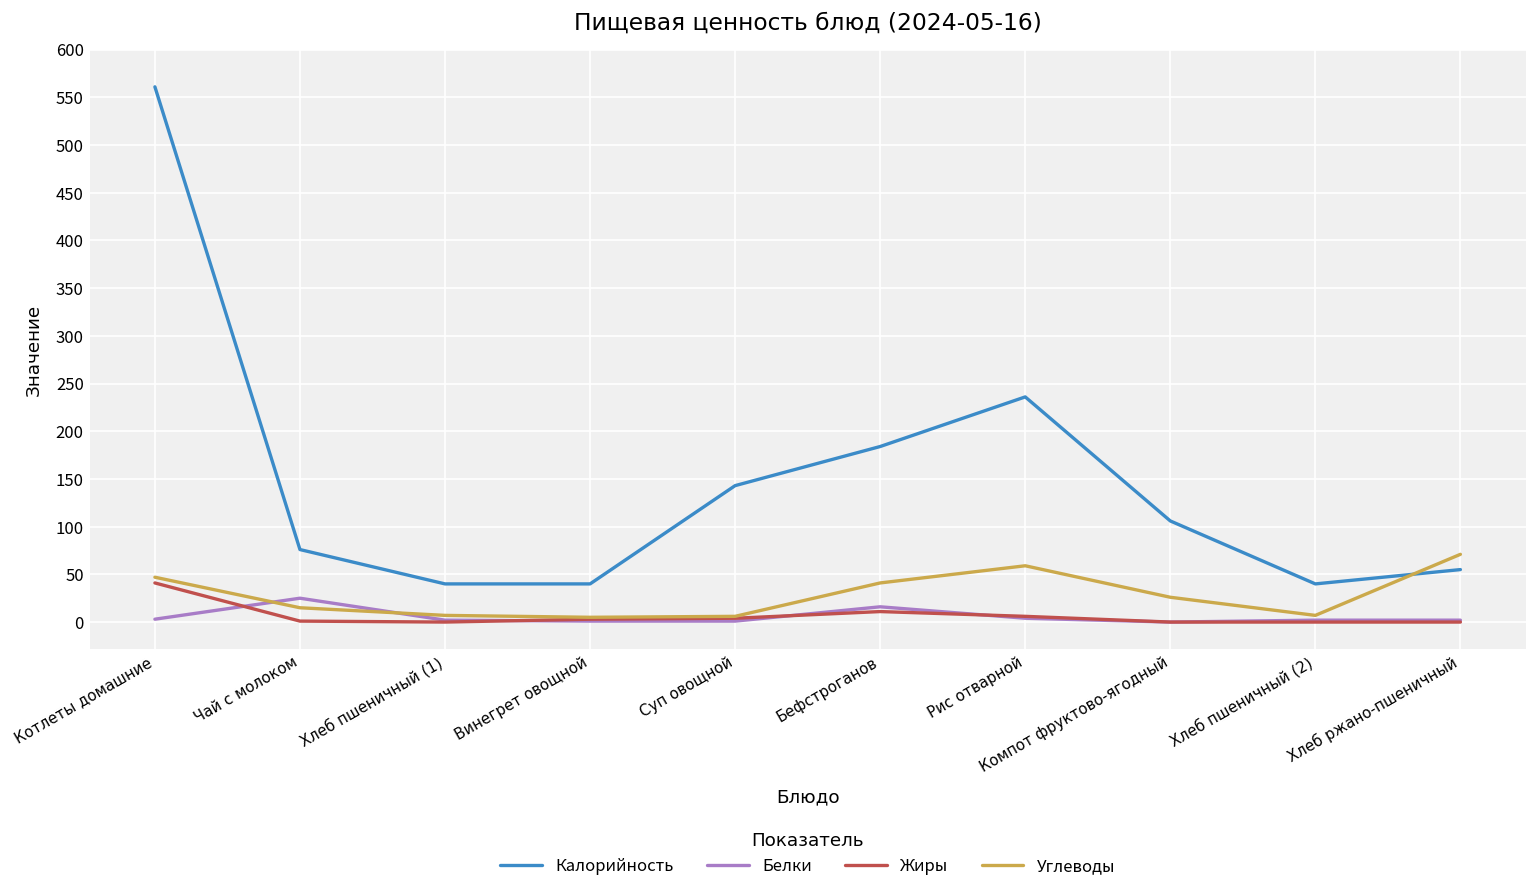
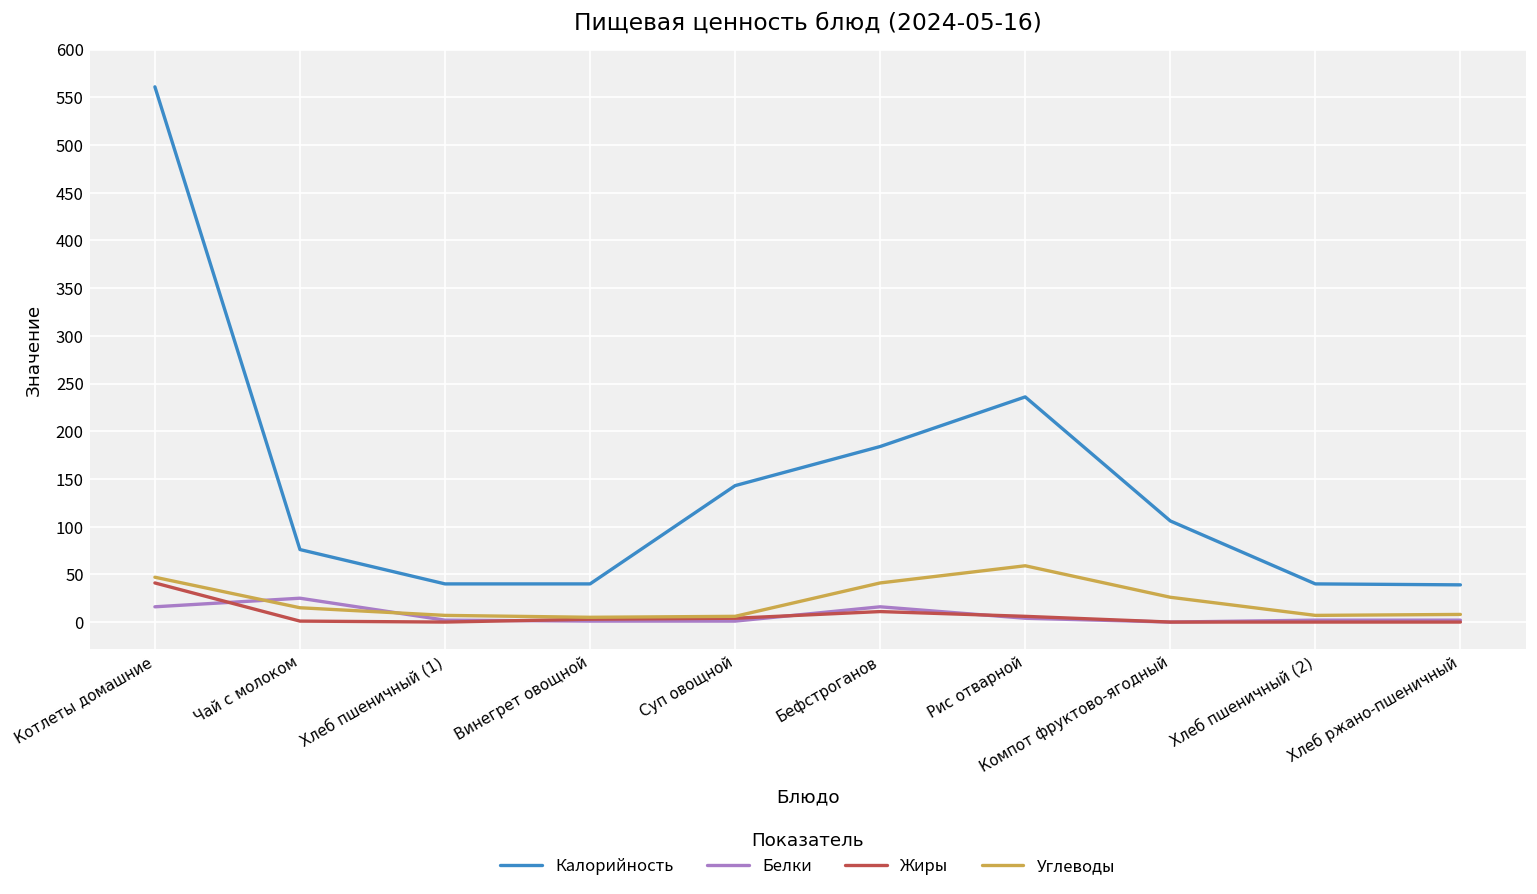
Белки, Котлеты домашние: 0 -> 20
Калорийность, Хлеб ржано-пшеничный: 60 -> 40
Углеводы, Хлеб ржано-пшеничный: 70 -> 10
